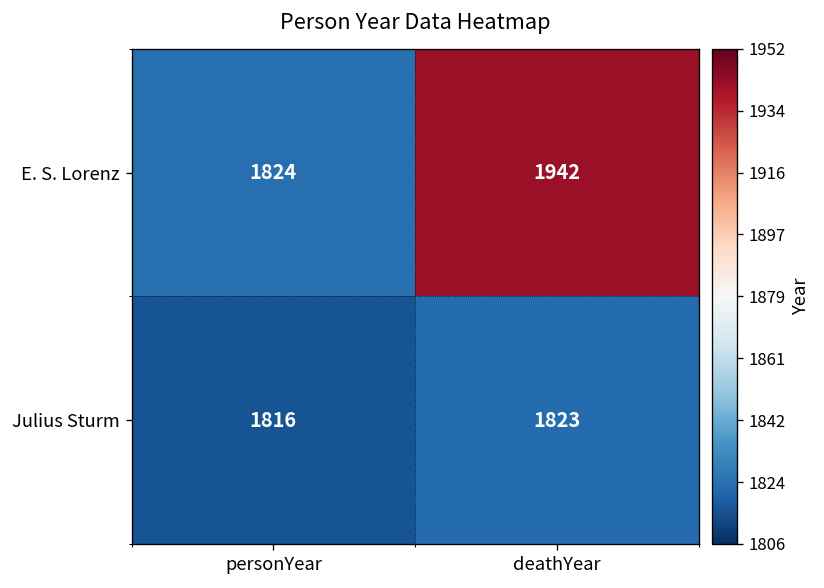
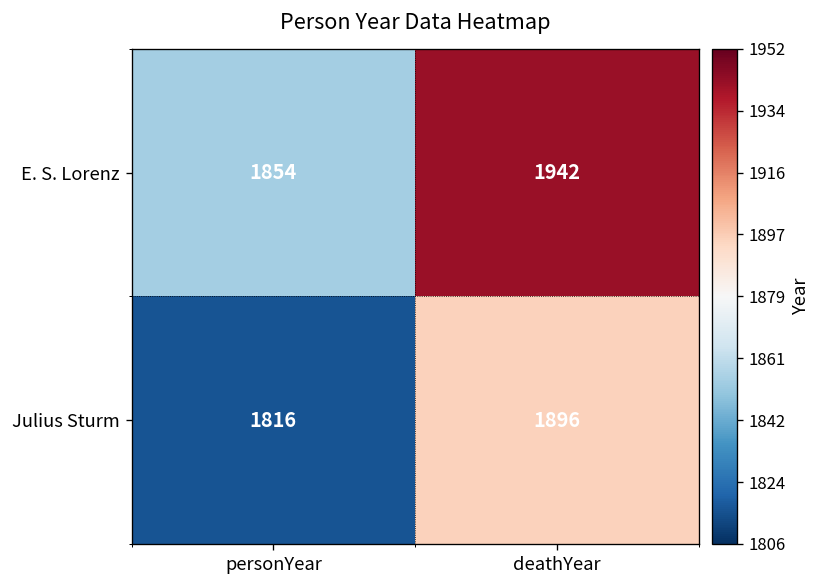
E. S. Lorenz, personYear: 1824 -> 1854
Julius Sturm, deathYear: 1823 -> 1896
